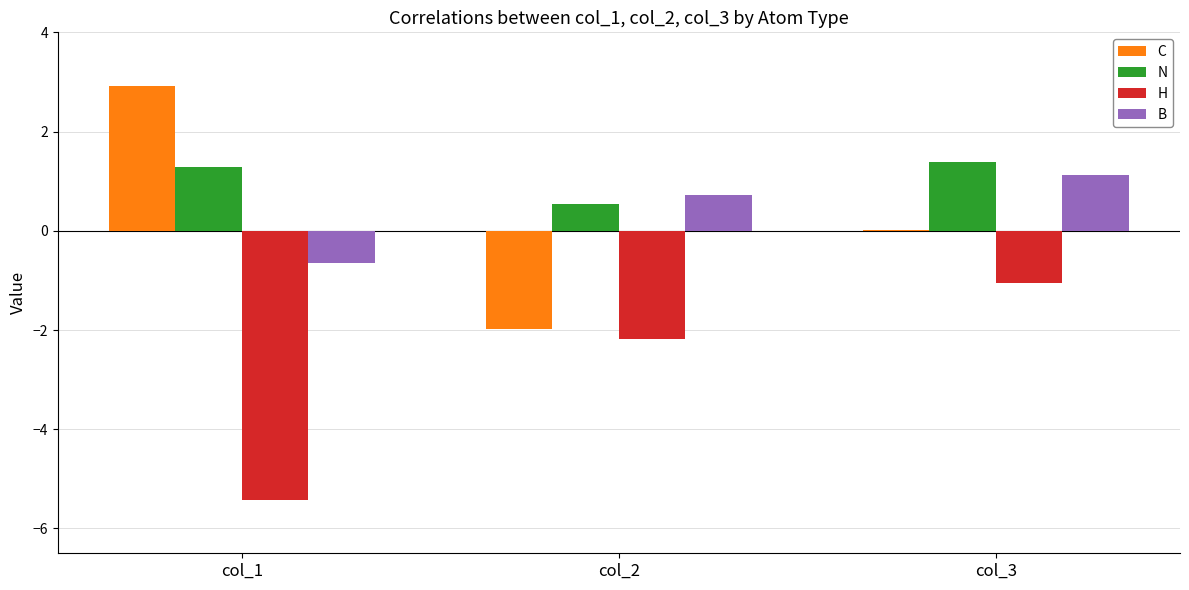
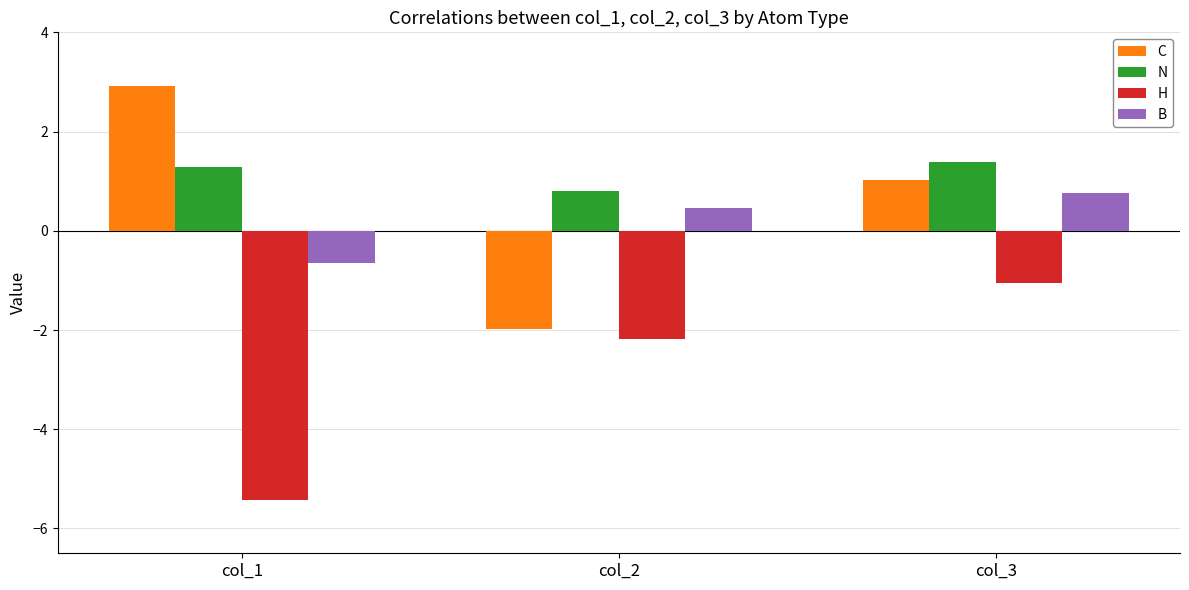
N, col_2: 0.5 -> 0.8
B, col_2: 0.7 -> 0.5
C, col_3: 0.0 -> 1.0
B, col_3: 1.1 -> 0.8
